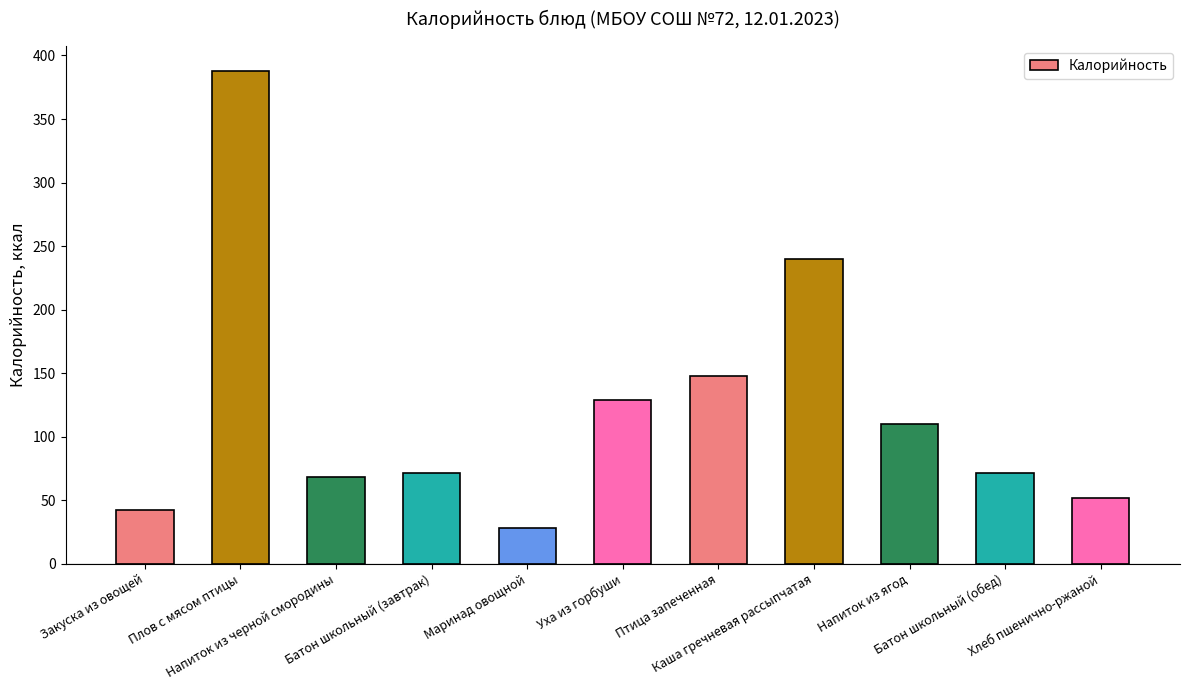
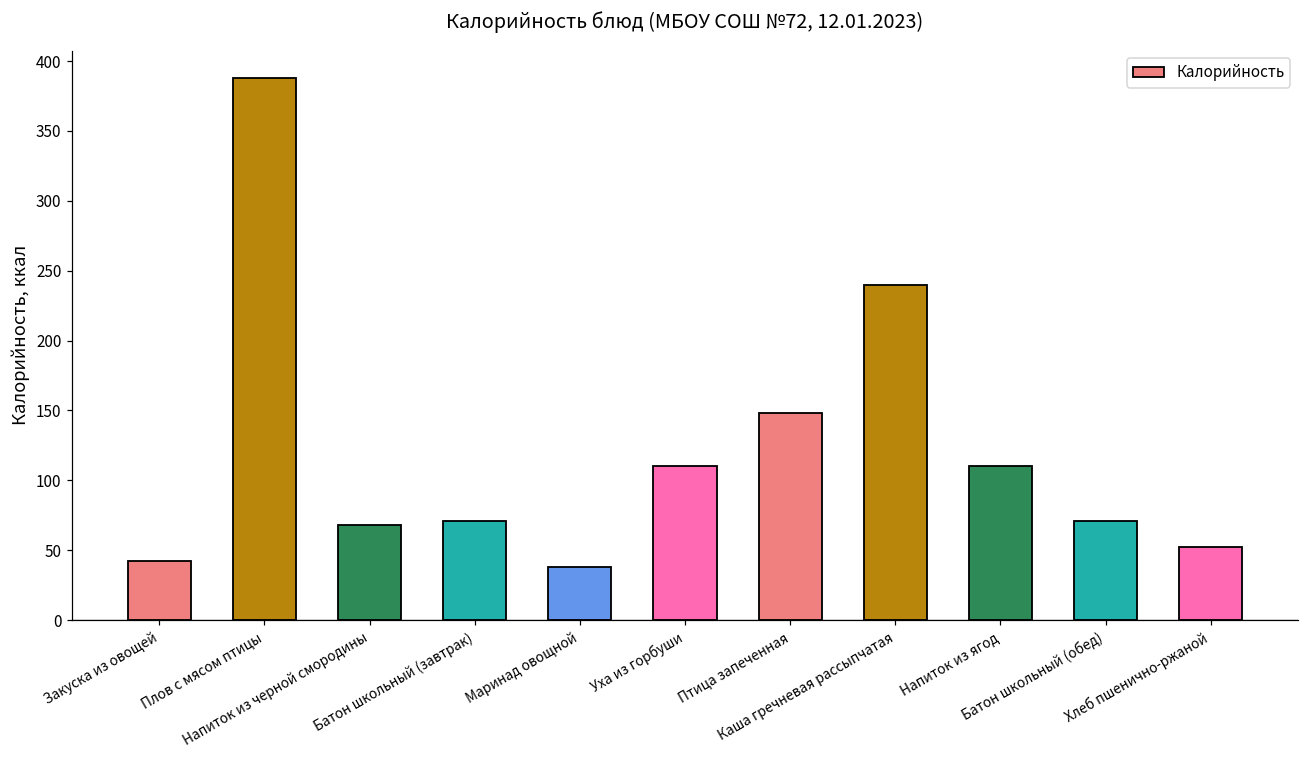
Маринад овощной: 28 -> 38
Уха из горбуши: 129 -> 110
